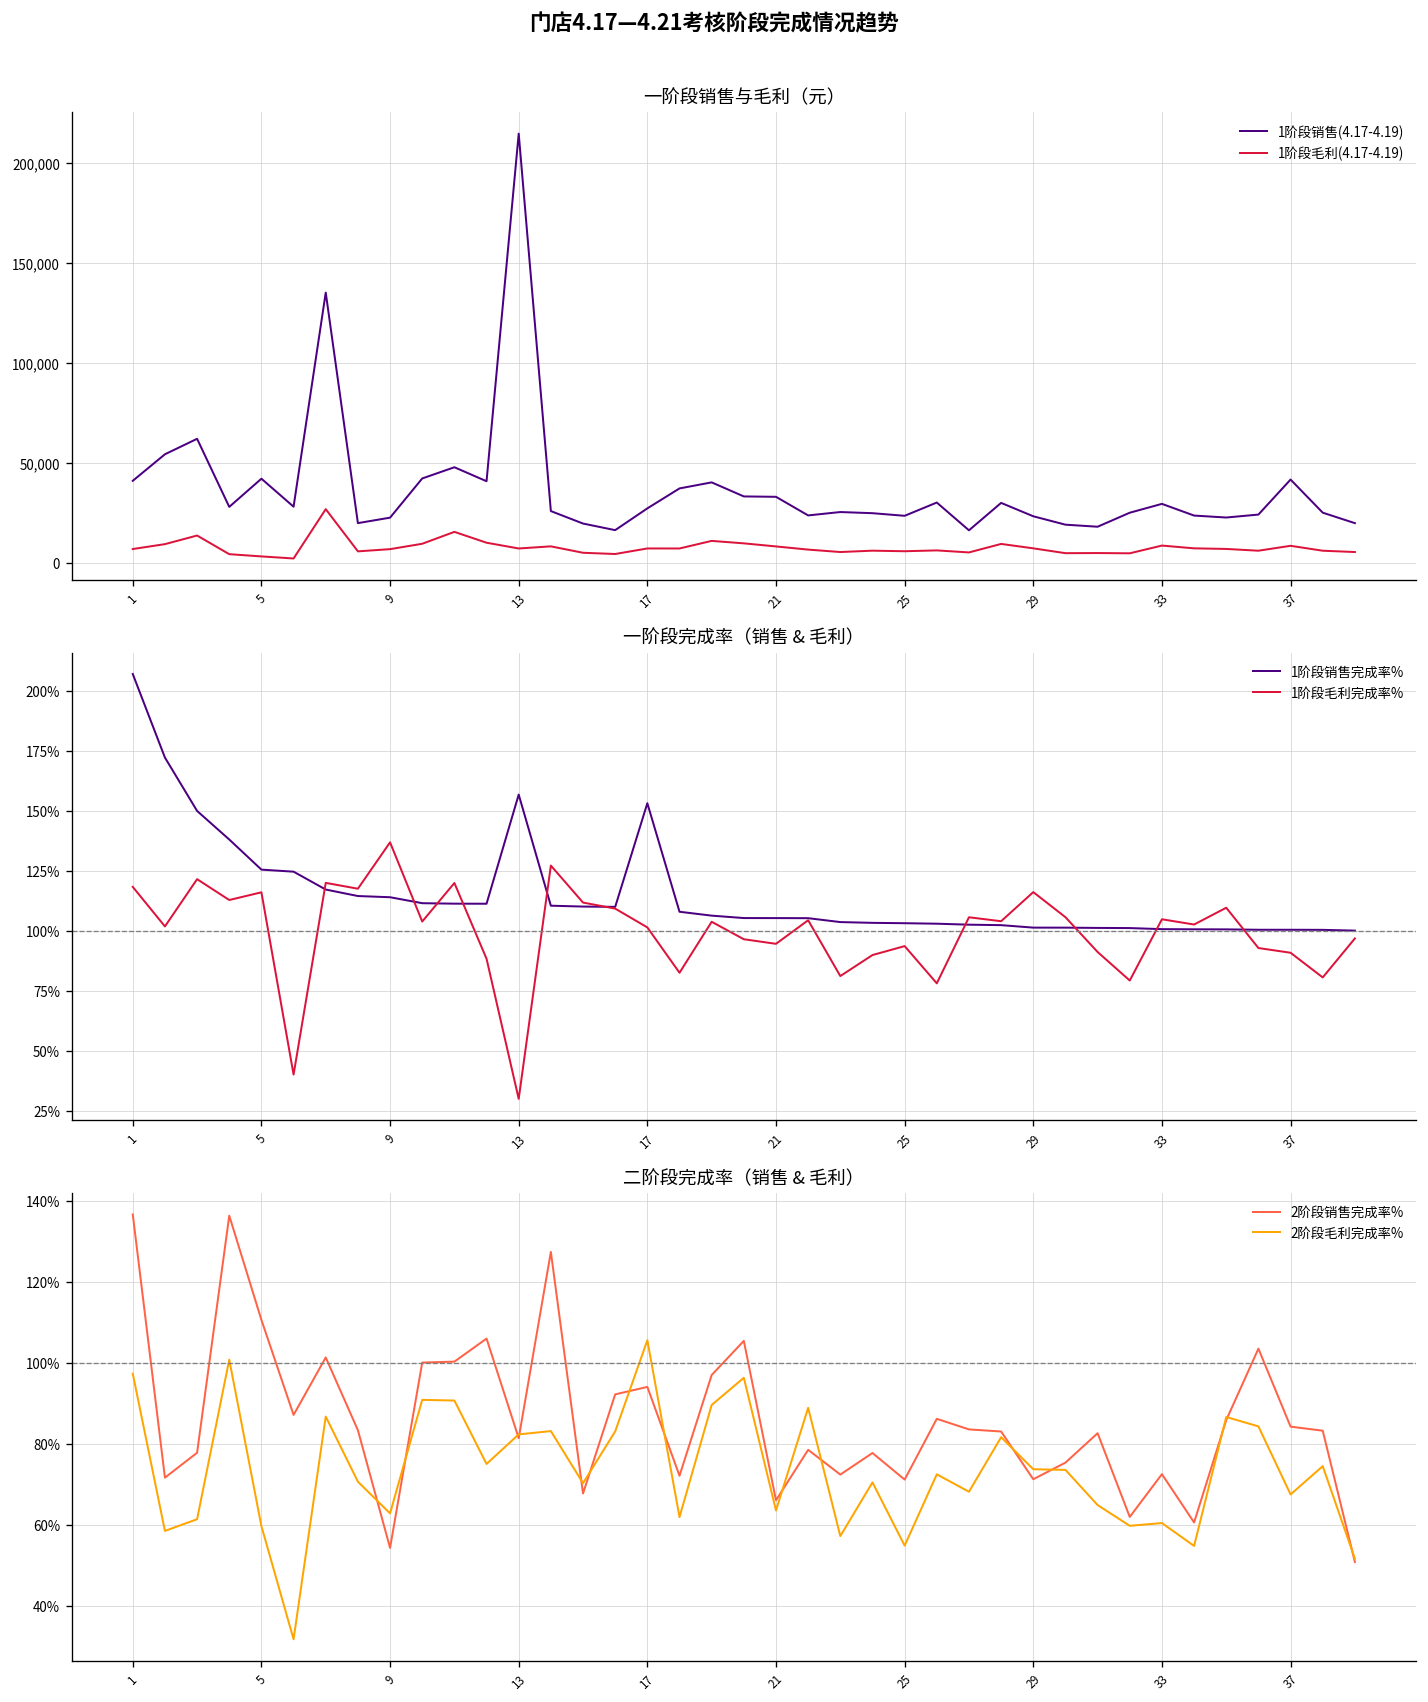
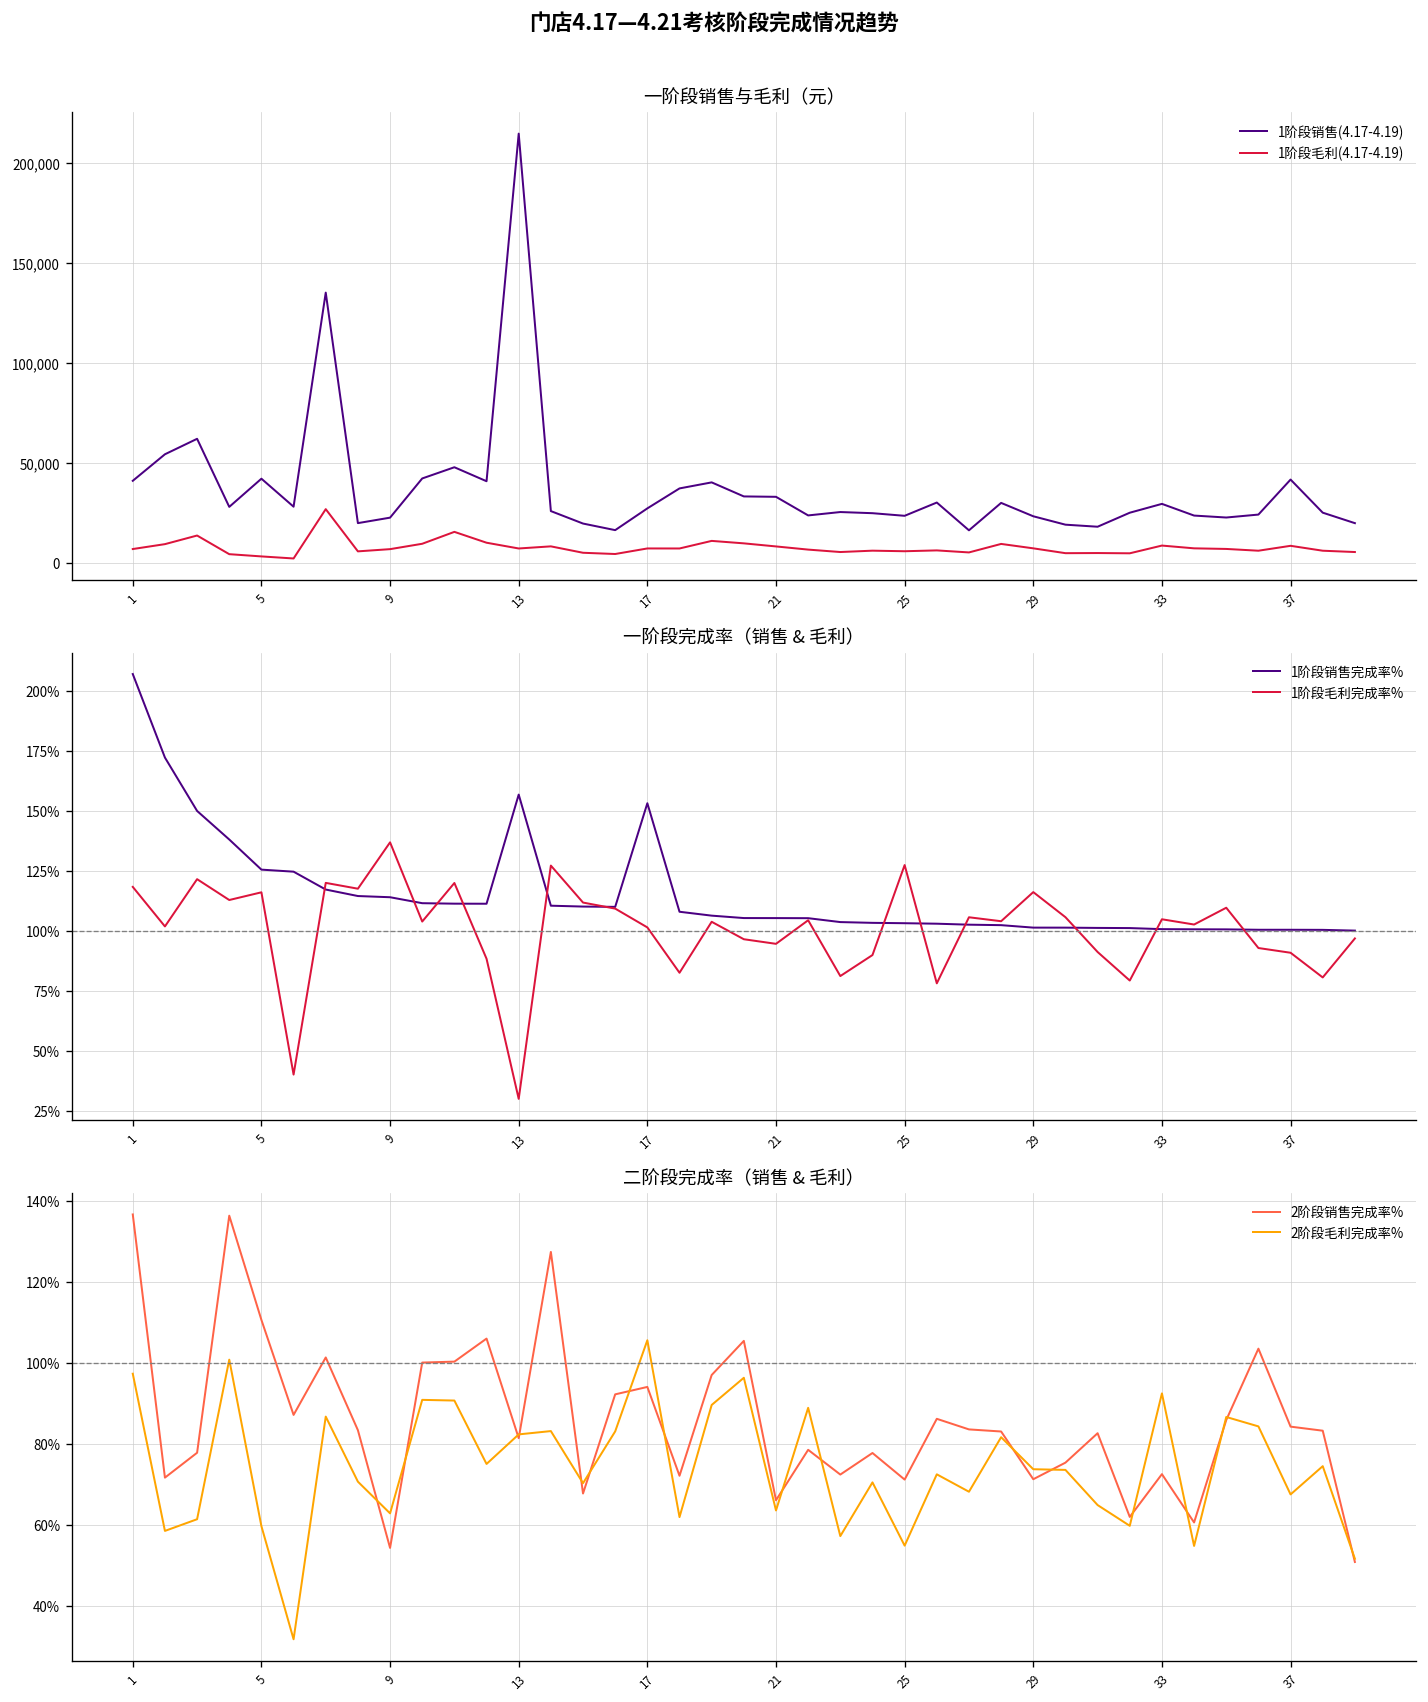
一阶段完成率（销售 & 毛利）, 1阶段毛利完成率%, 25: 94% -> 127%
二阶段完成率（销售 & 毛利）, 2阶段毛利完成率%, 33: 61% -> 93%
